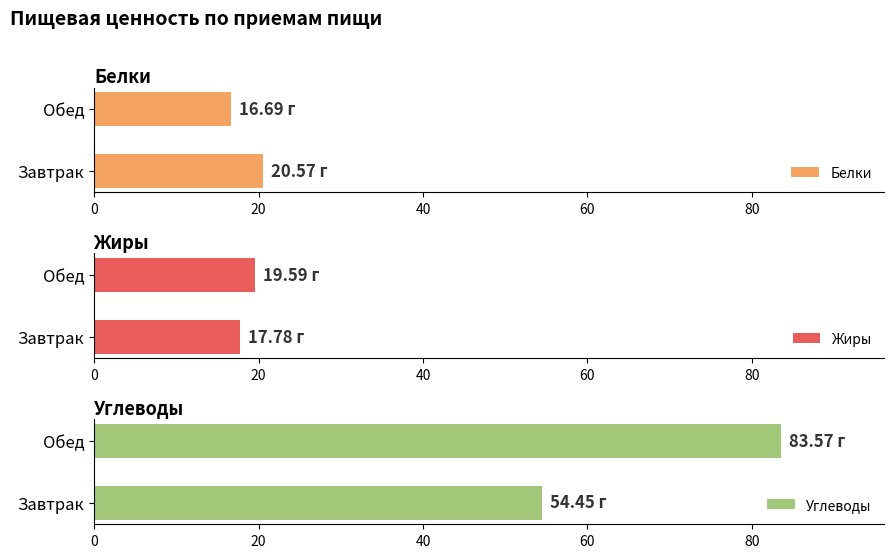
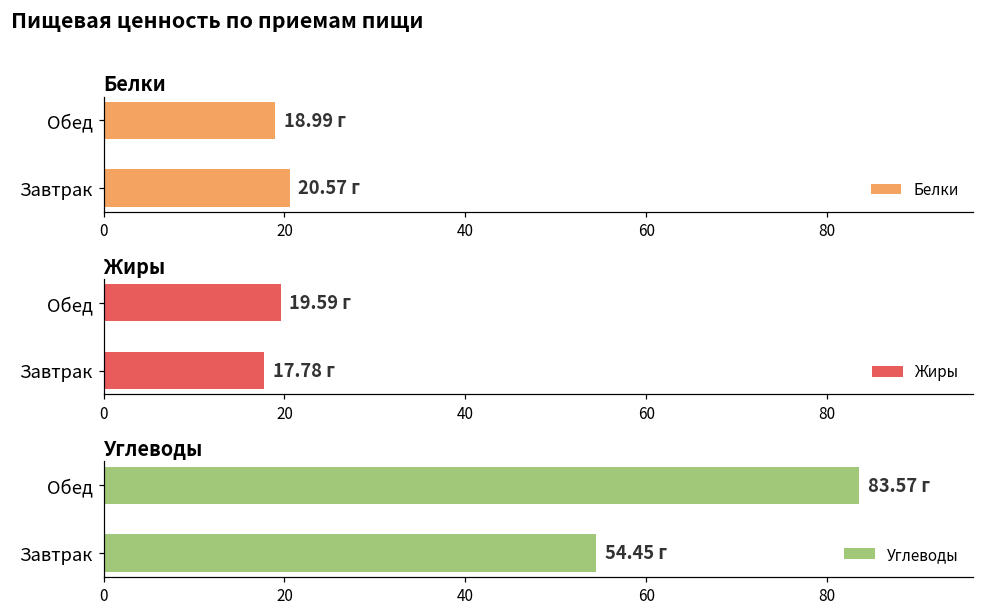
Белки, Обед: 16.69 -> 18.99
